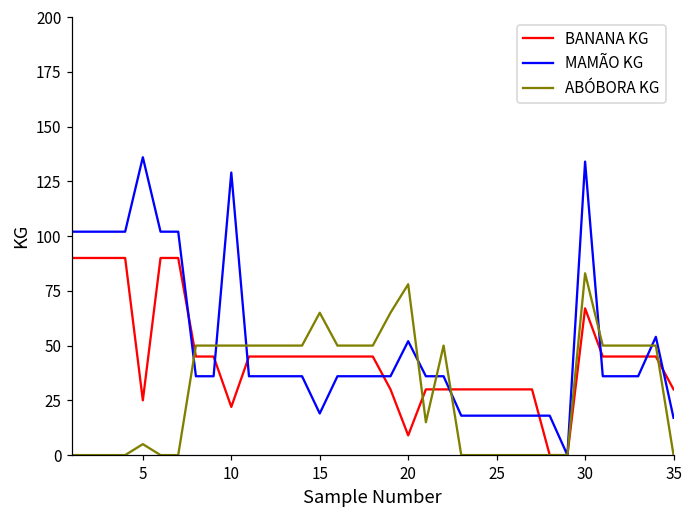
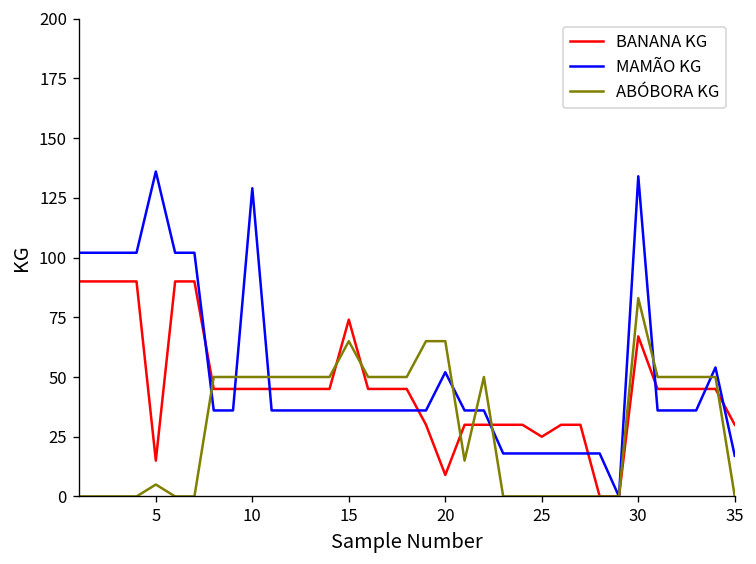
BANANA KG, 5: 25 -> 15
BANANA KG, 10: 22 -> 45
BANANA KG, 15: 45 -> 74
MAMÃO KG, 15: 19 -> 36
ABÓBORA KG, 20: 78 -> 65
BANANA KG, 25: 30 -> 25
